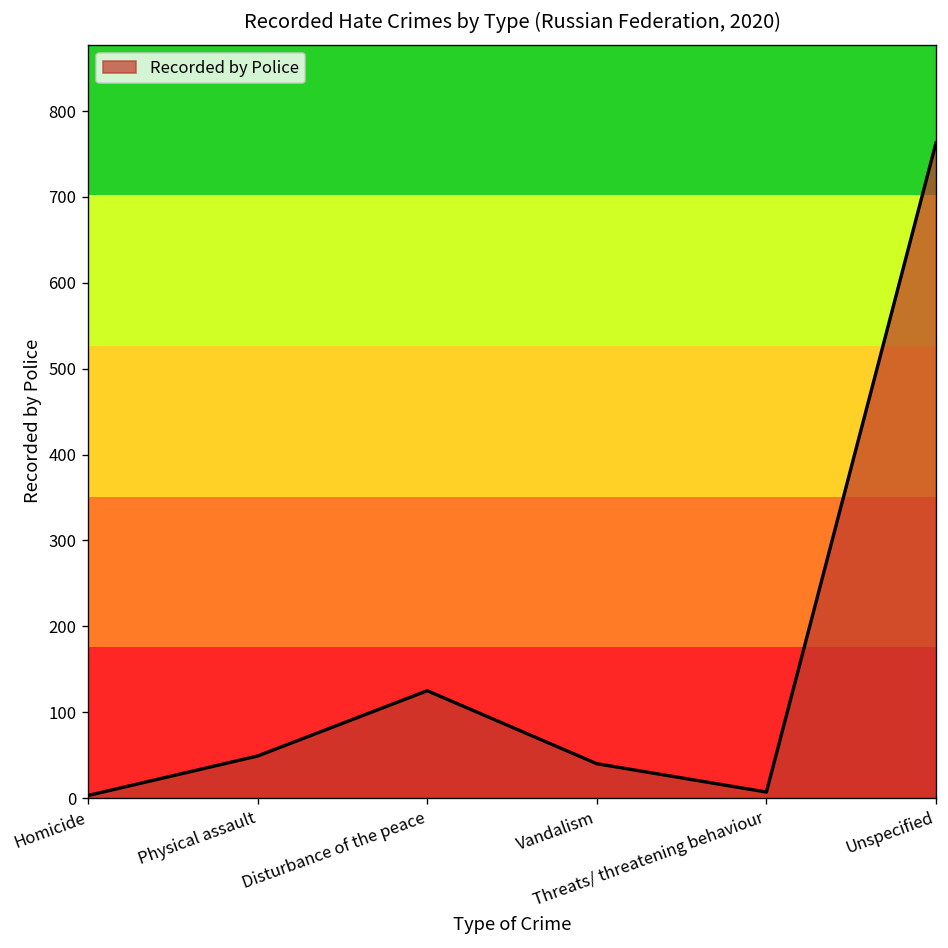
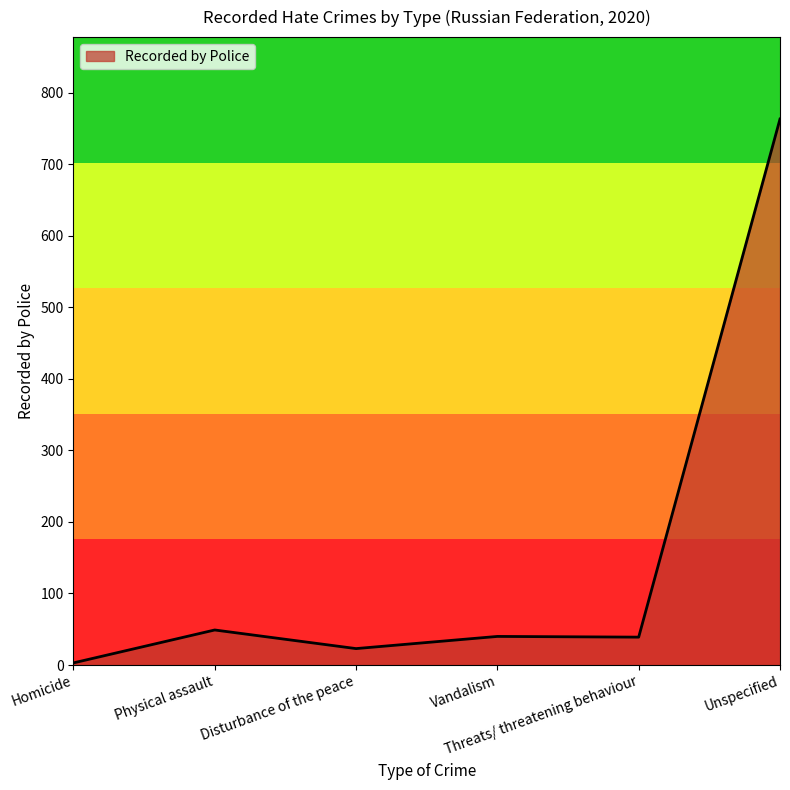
Disturbance of the peace: 130 -> 20
Threats/ threatening behaviour: 10 -> 40
